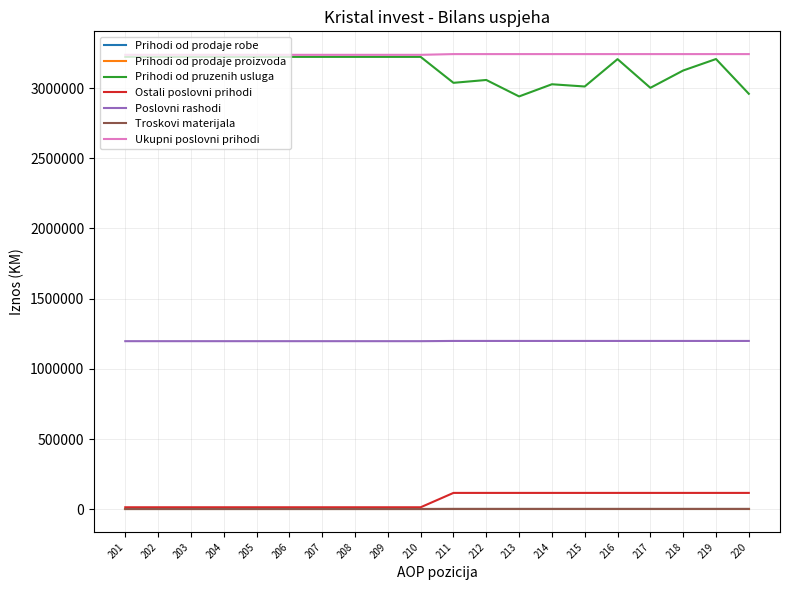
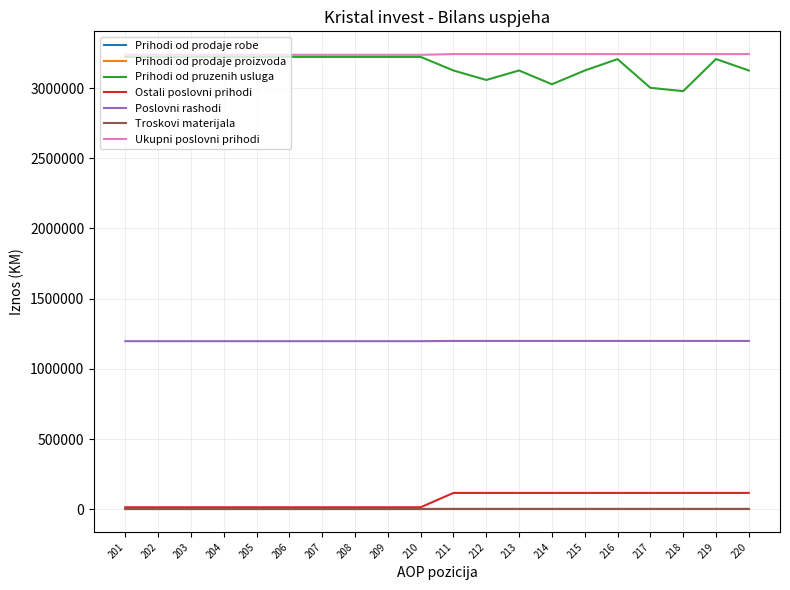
Prihodi od pruzenih usluga, 211: 3040000 -> 3120000
Prihodi od pruzenih usluga, 213: 2940000 -> 3120000
Prihodi od pruzenih usluga, 215: 3010000 -> 3120000
Prihodi od pruzenih usluga, 218: 3120000 -> 2980000
Prihodi od pruzenih usluga, 220: 2960000 -> 3120000
